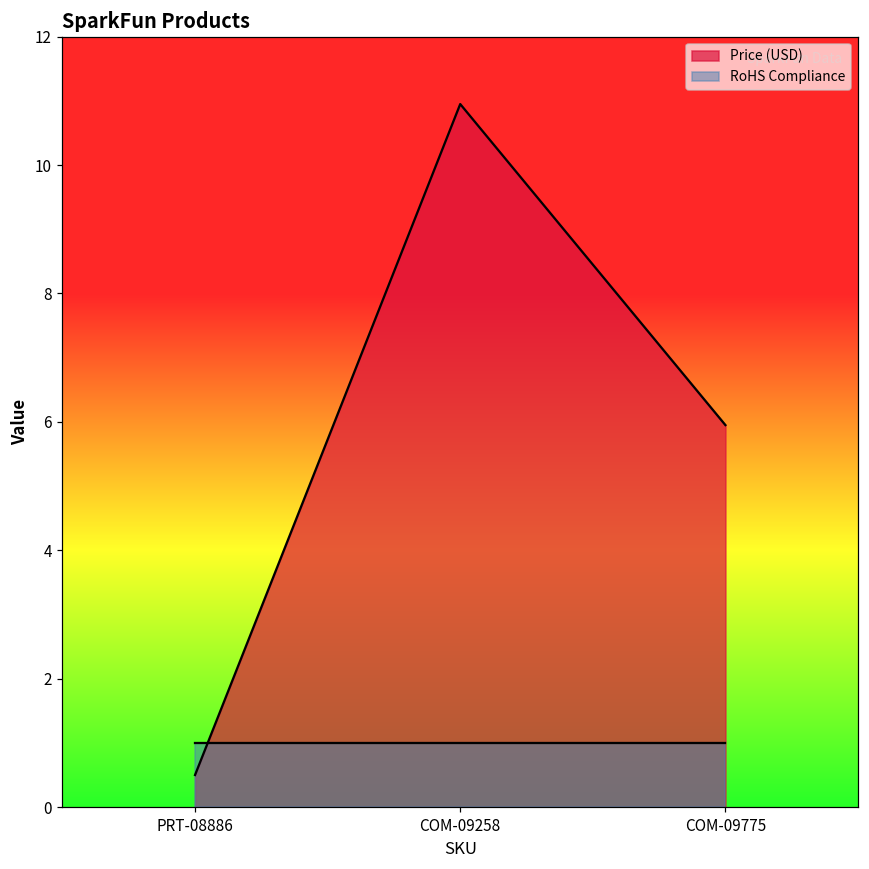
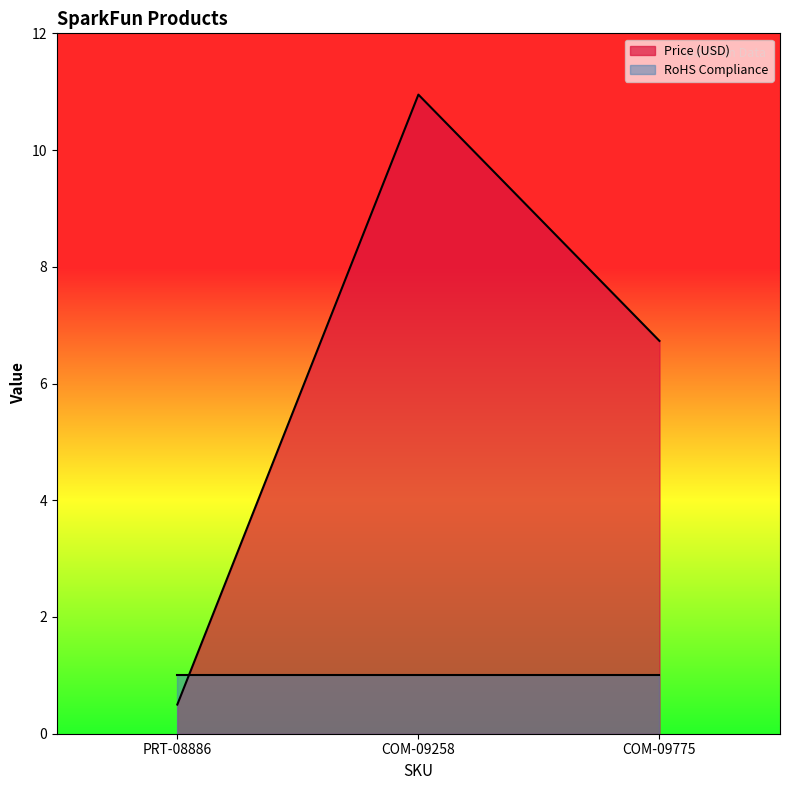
Price (USD), COM-09775: 6.0 -> 6.7
